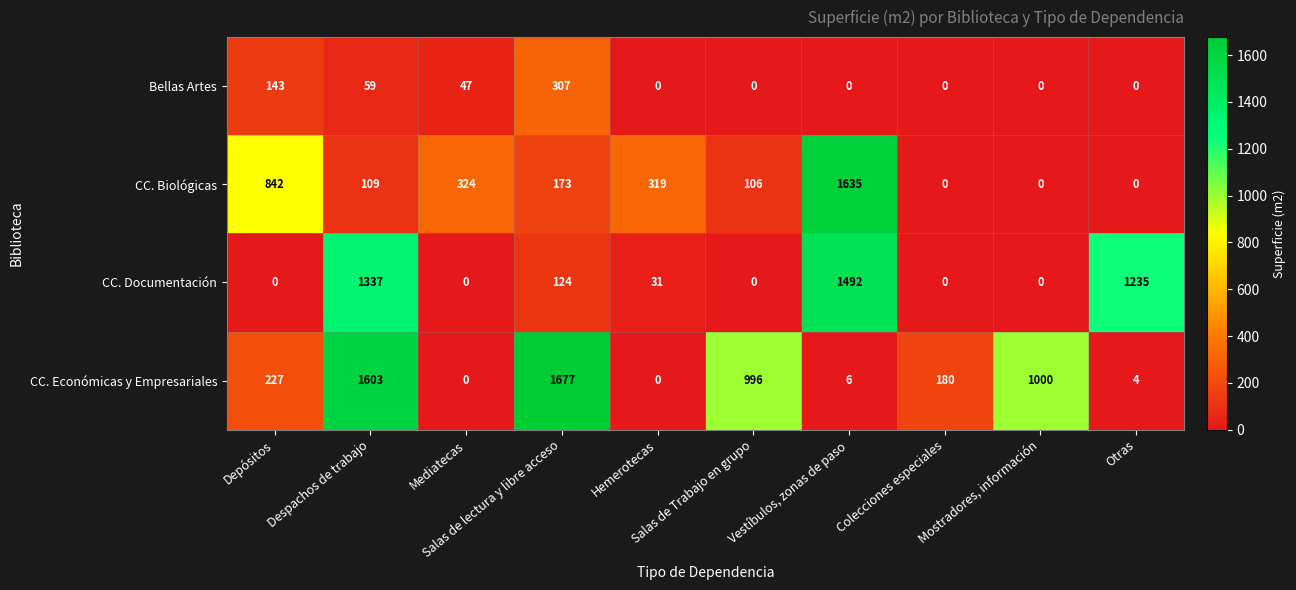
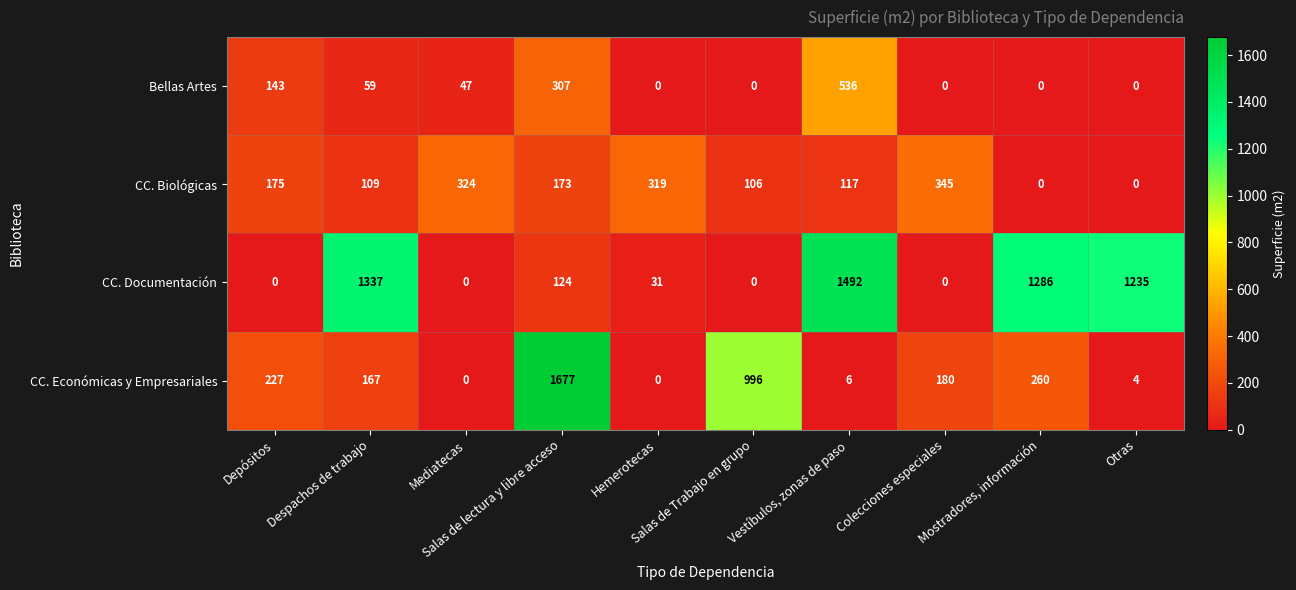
Bellas Artes, Vestíbulos, zonas de paso: 0 -> 536
CC. Biológicas, Depósitos: 842 -> 175
CC. Biológicas, Vestíbulos, zonas de paso: 1635 -> 117
CC. Biológicas, Colecciones especiales: 0 -> 345
CC. Documentación, Mostradores, información: 0 -> 1286
CC. Económicas y Empresariales, Despachos de trabajo: 1603 -> 167
CC. Económicas y Empresariales, Mostradores, información: 1000 -> 260
